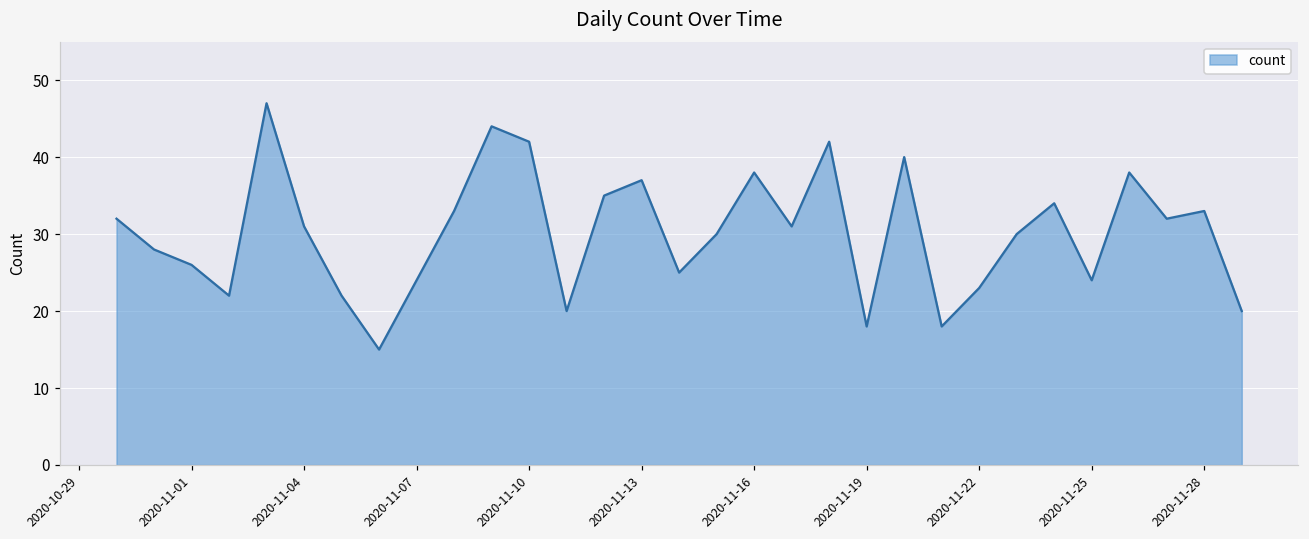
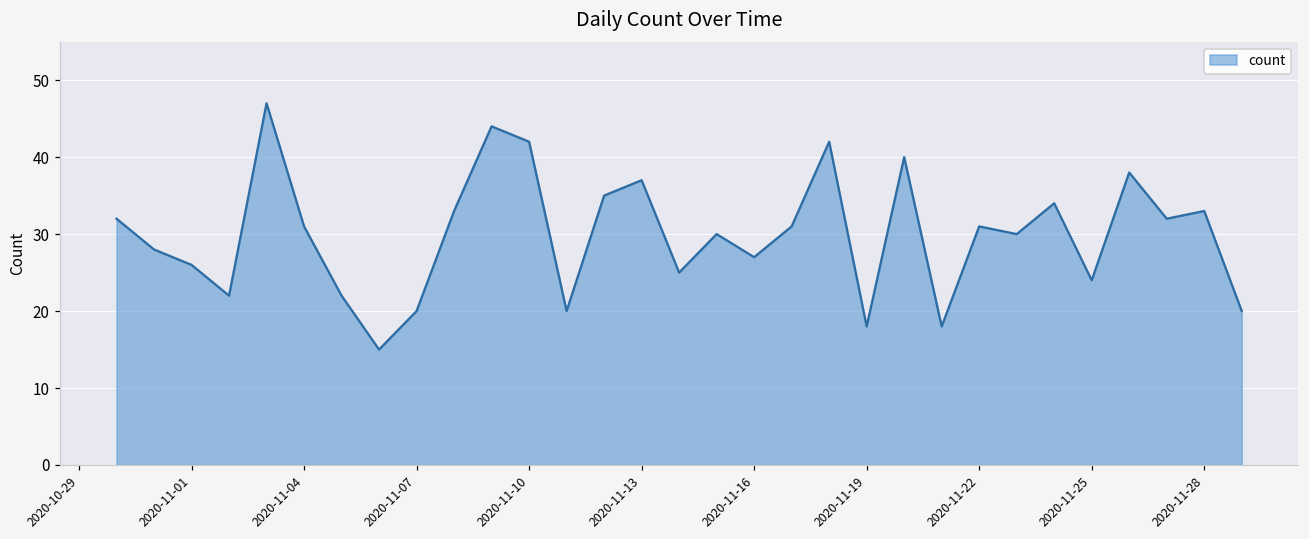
2020-11-07: 24 -> 20
2020-11-16: 38 -> 27
2020-11-22: 23 -> 31
